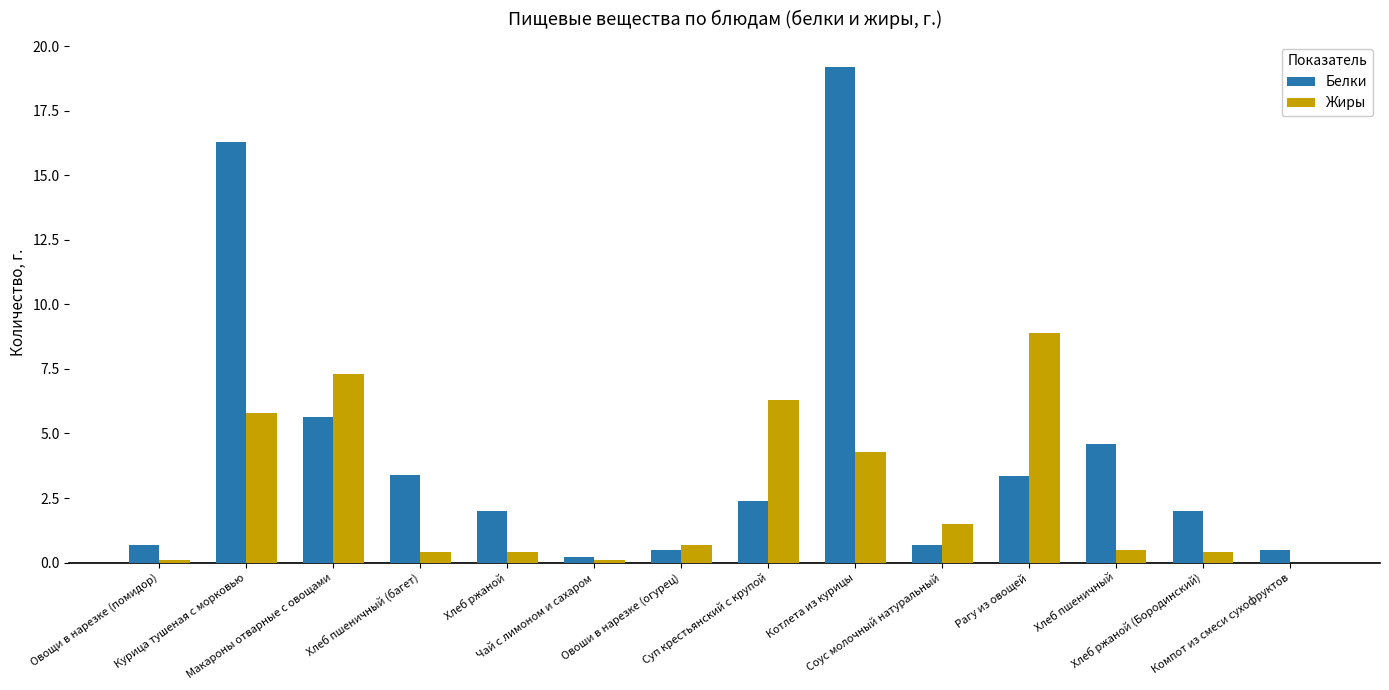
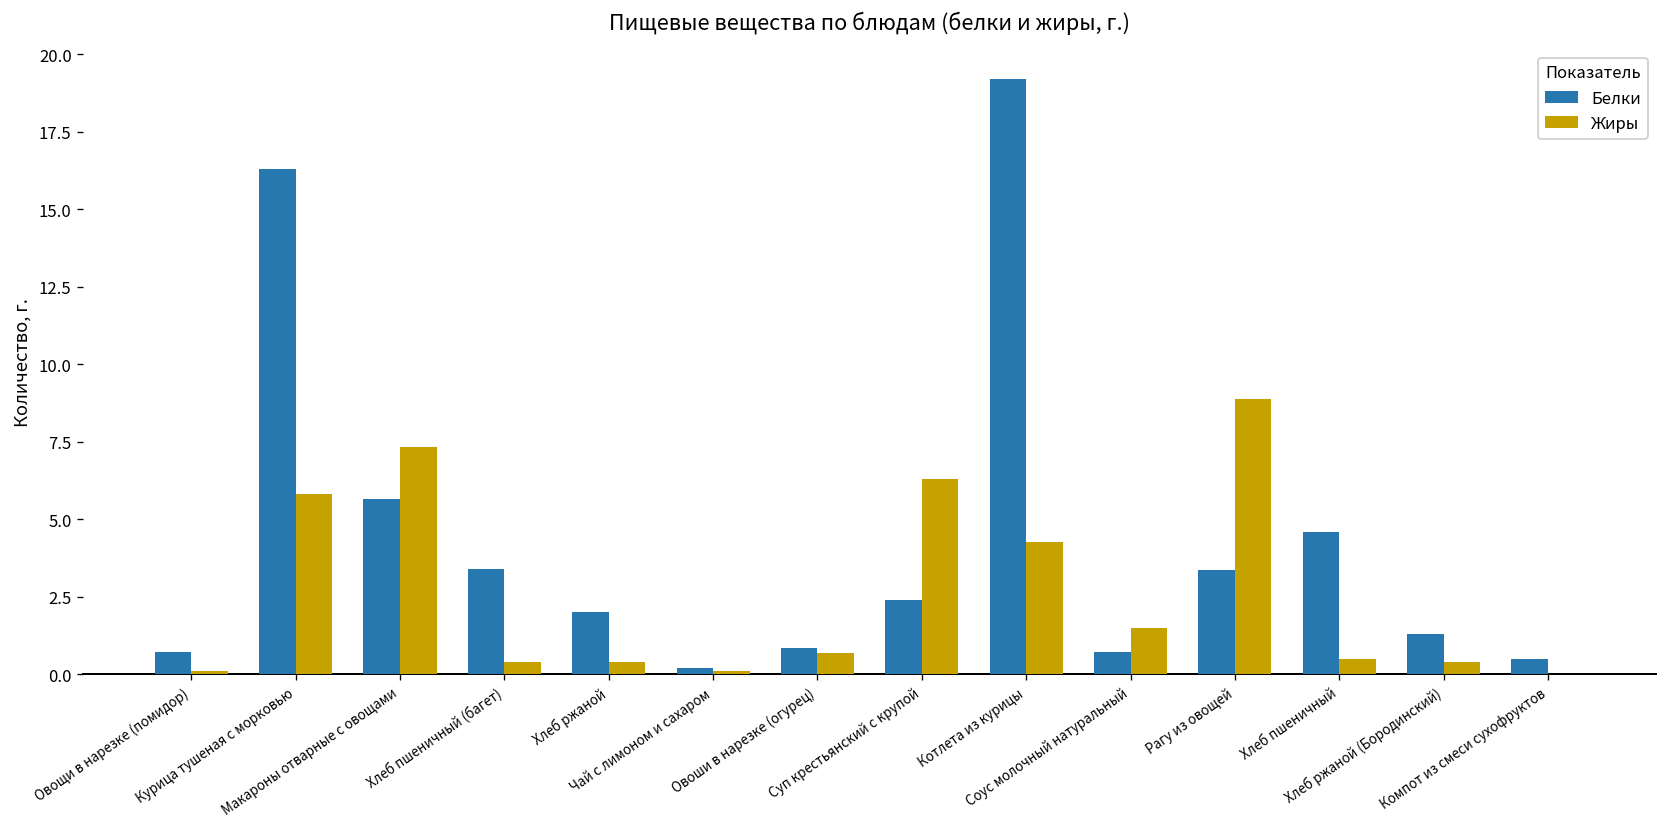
Белки, Овоши в нарезке (огурец): 0.5 -> 0.8
Белки, Хлеб ржаной (Бородинский): 2.0 -> 1.3
